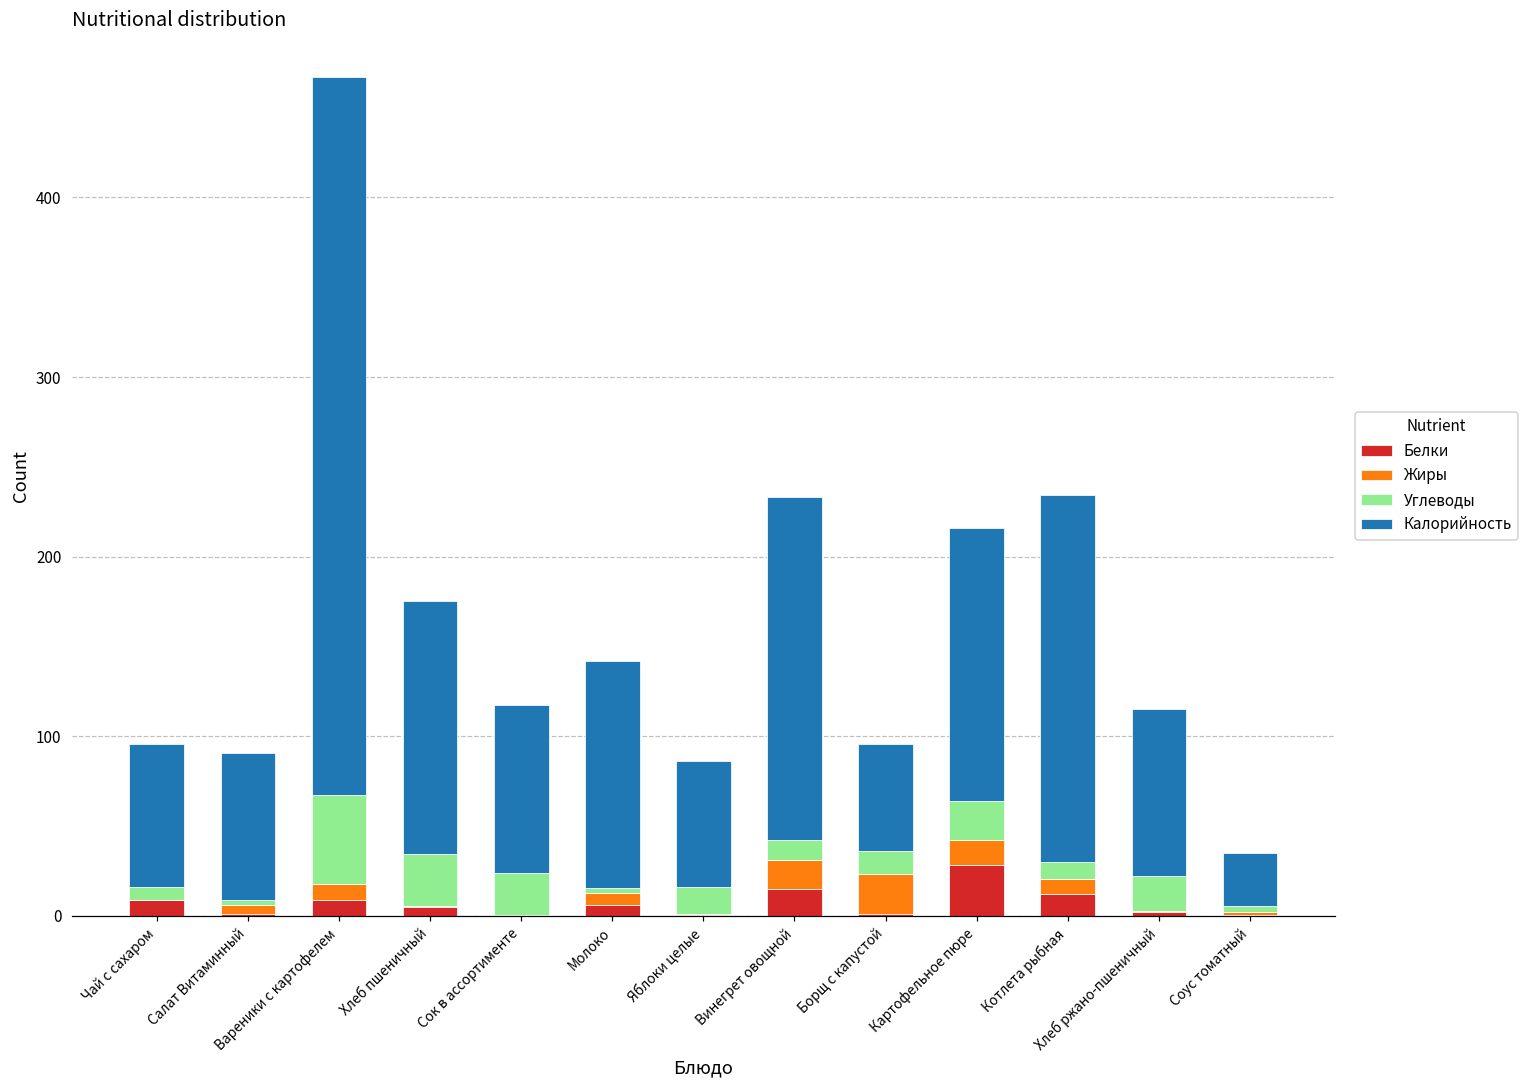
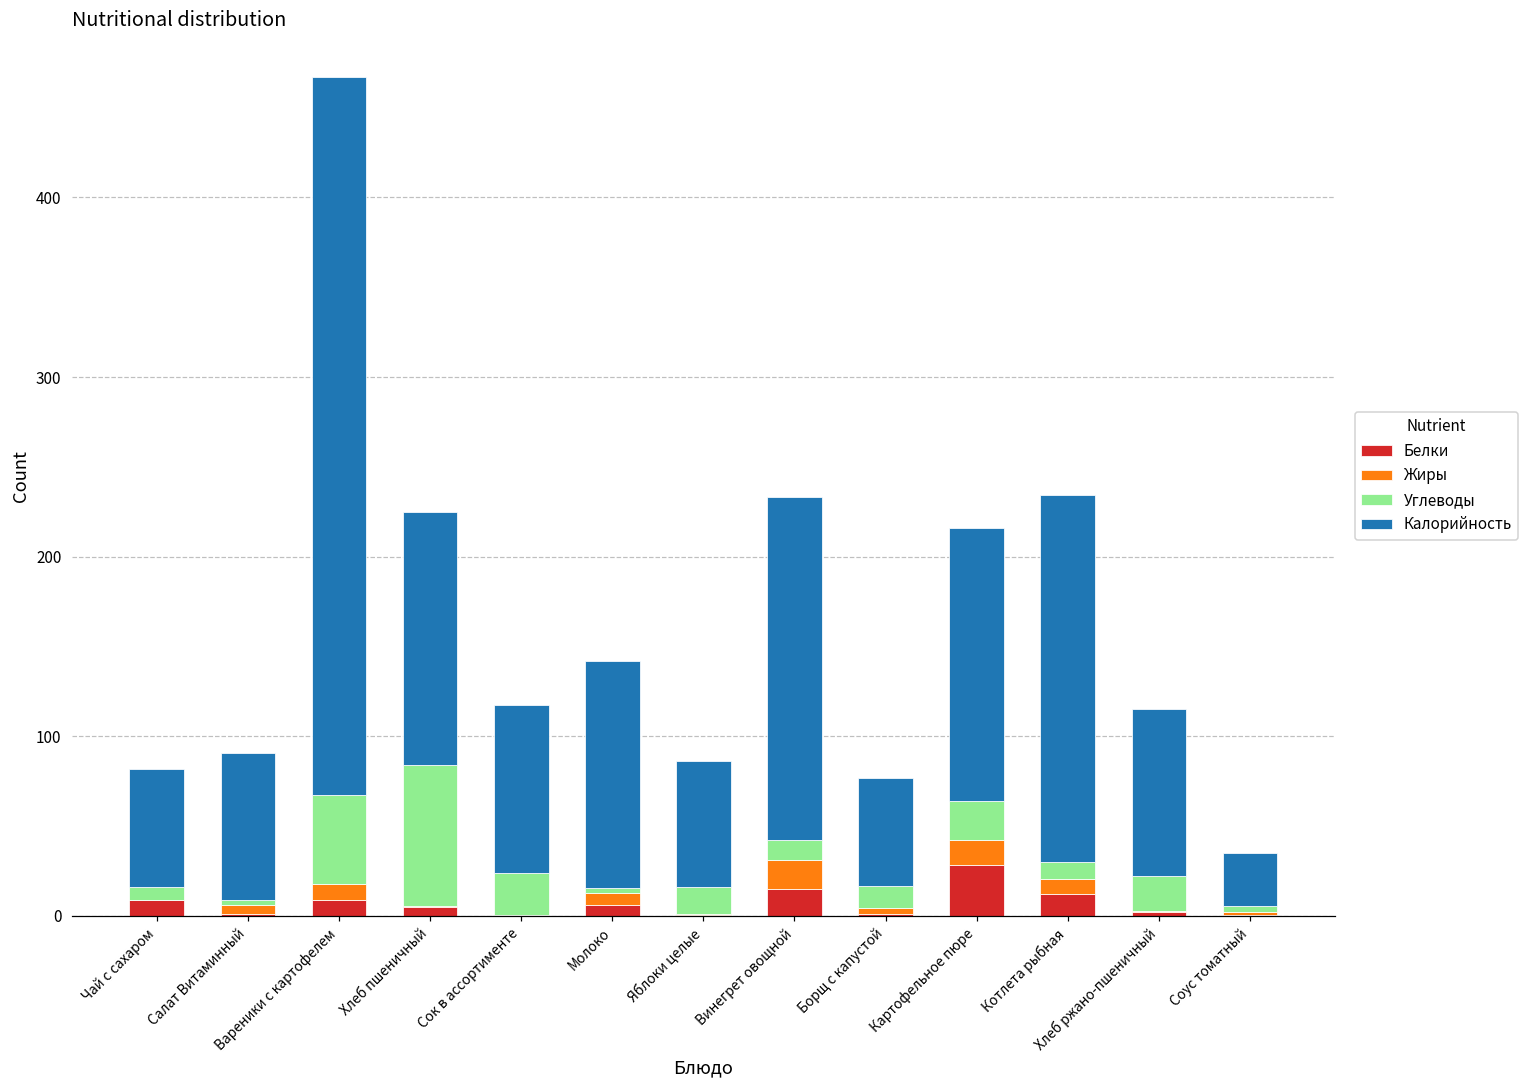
Калорийность, Чай с сахаром: 80 -> 66
Углеводы, Хлеб пшеничный: 29 -> 79
Жиры, Борщ с капустой: 22 -> 3
